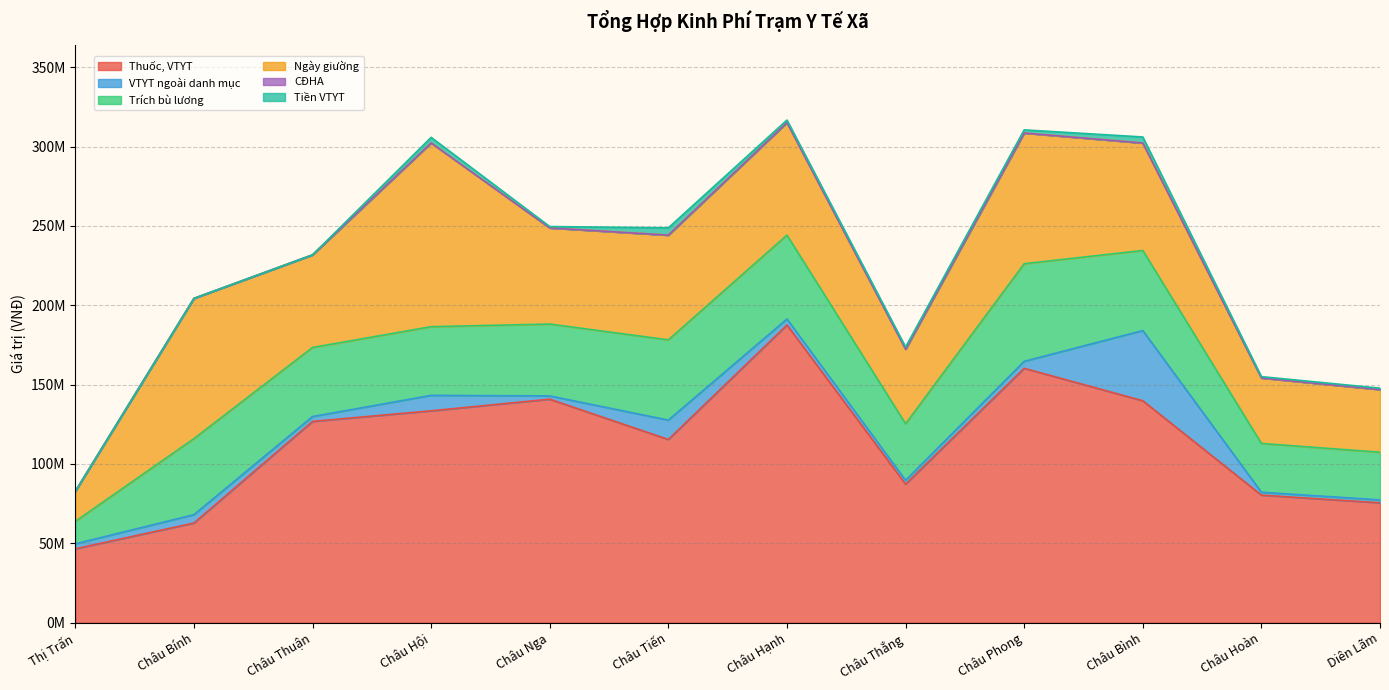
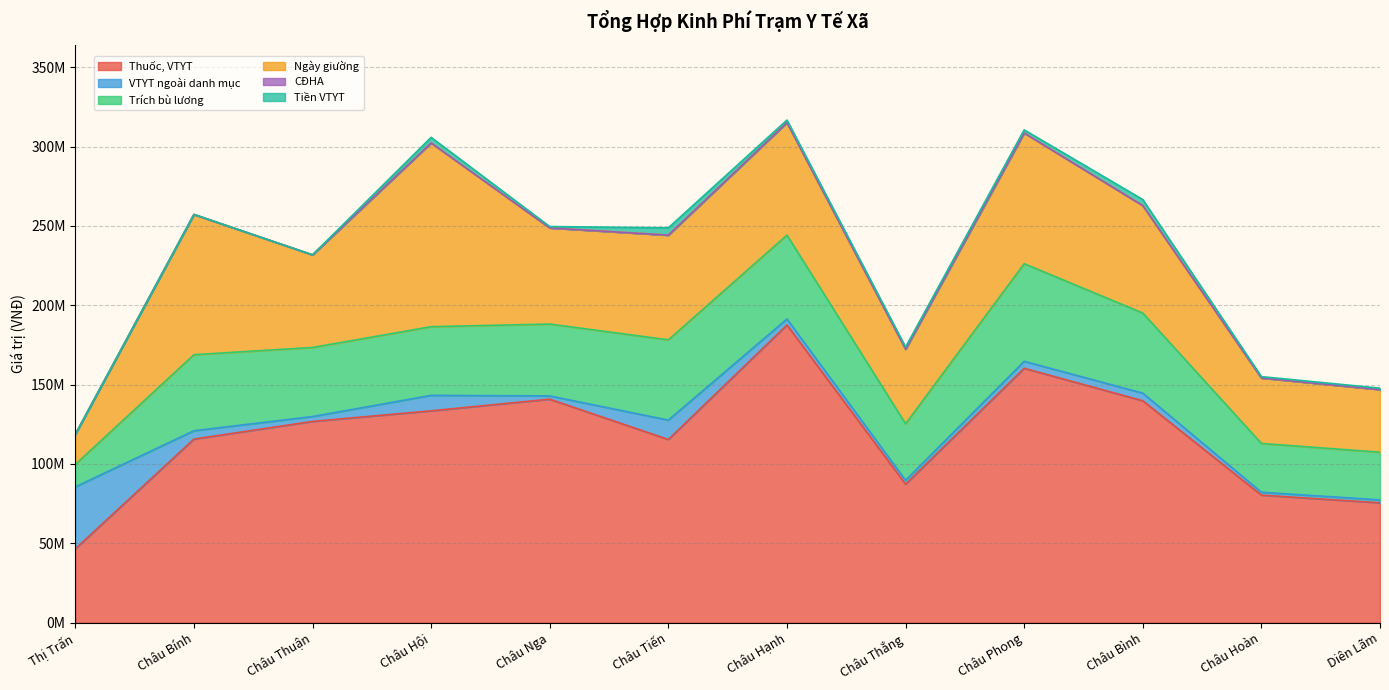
VTYT ngoài danh mục, Thị Trấn: 3000000 -> 39000000
Thuốc, VTYT, Châu Bính: 63000000 -> 116000000
VTYT ngoài danh mục, Châu Bình: 44000000 -> 5000000
